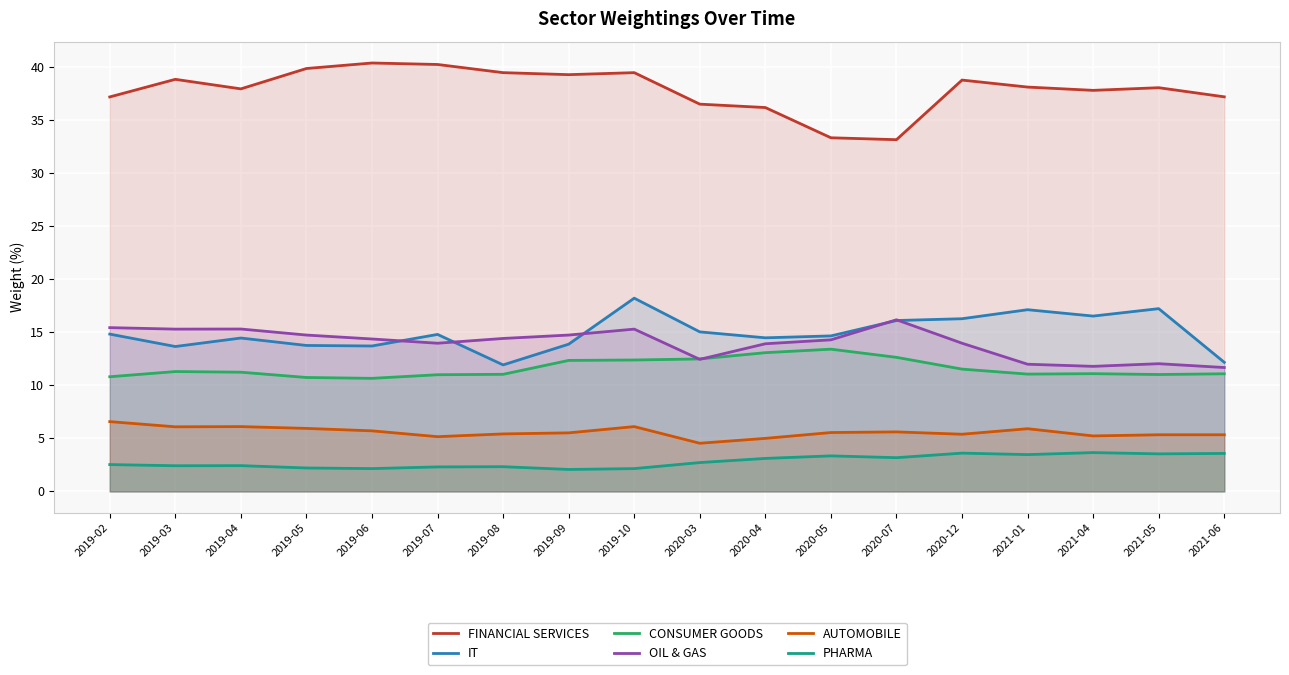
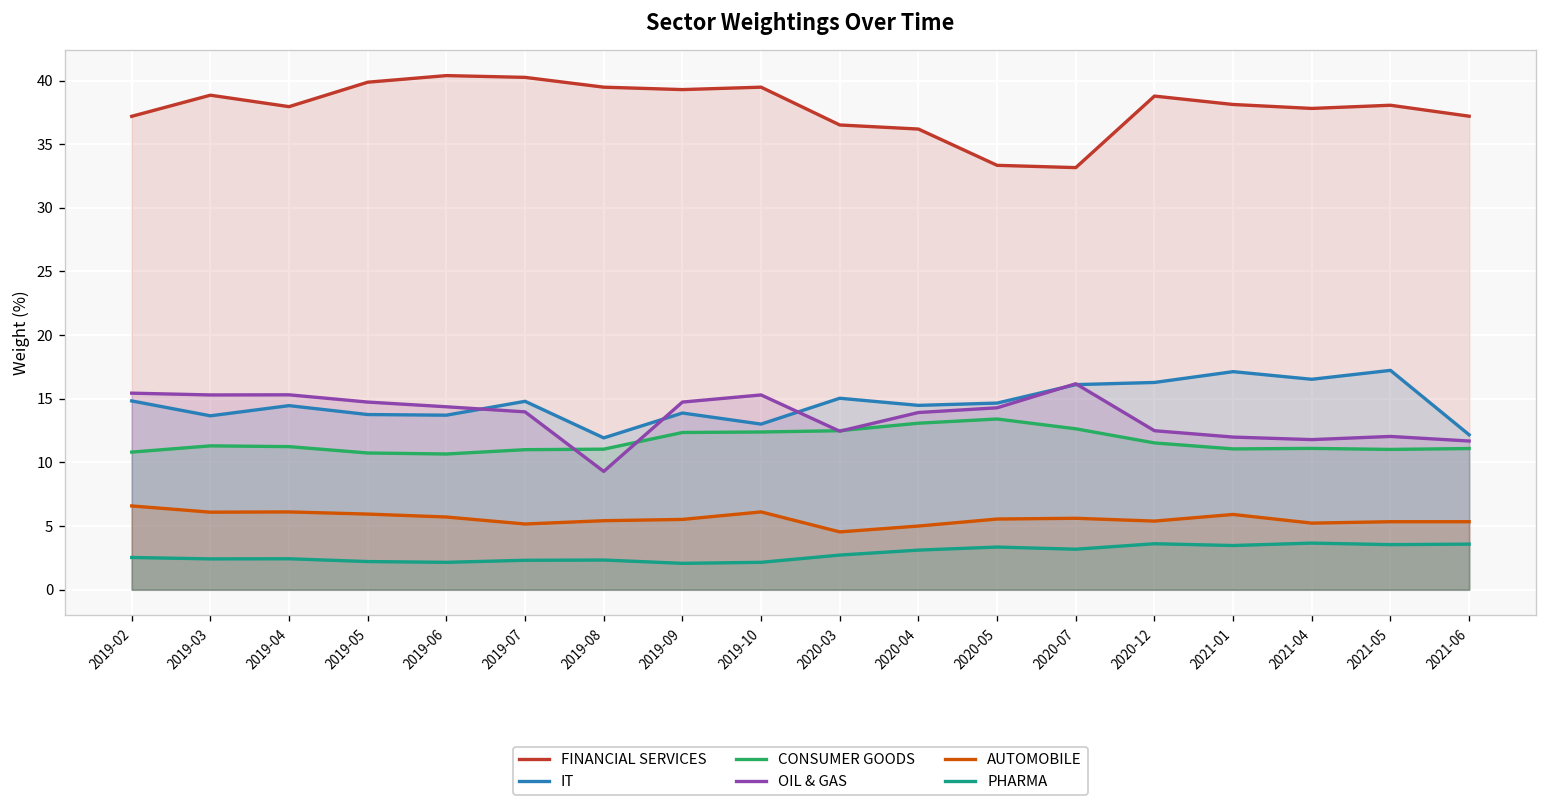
OIL & GAS, 2019-08: 14.4 -> 9.3
IT, 2019-10: 18.2 -> 13.0
OIL & GAS, 2020-12: 14.0 -> 12.5
